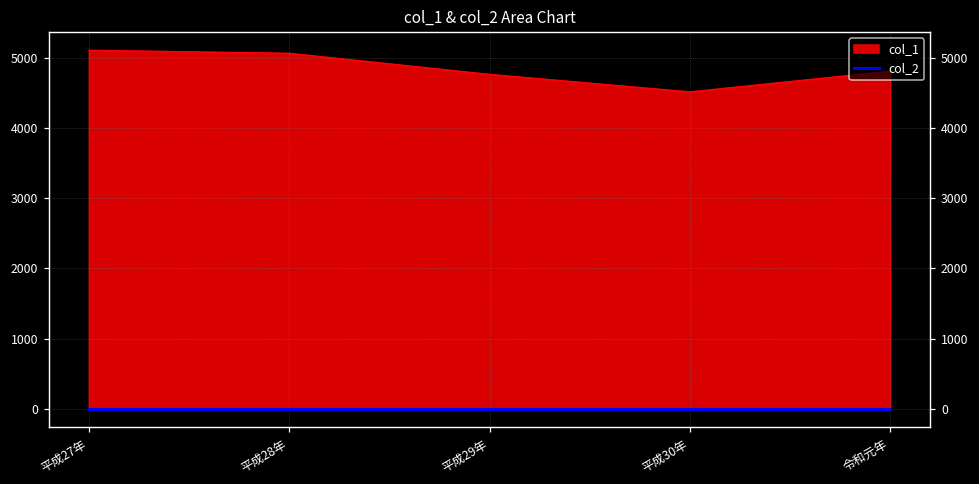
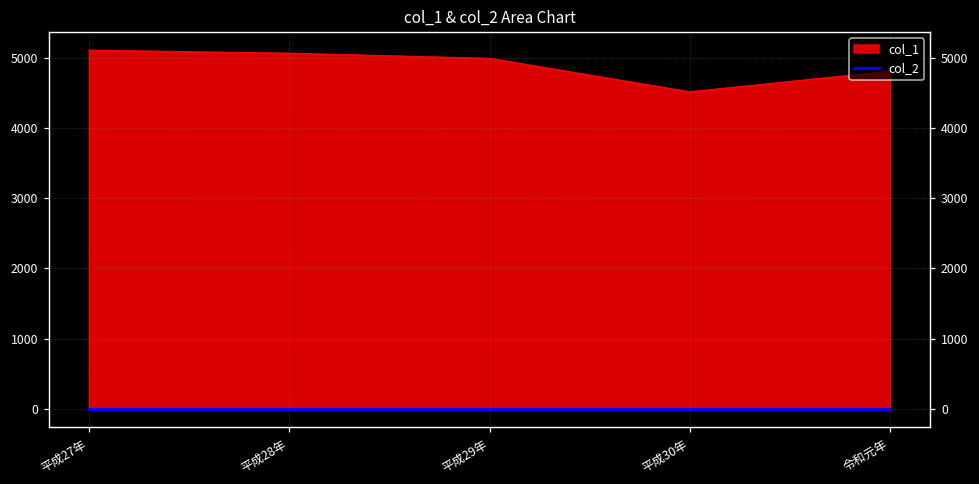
col_1, 平成29年: 4800 -> 5000
